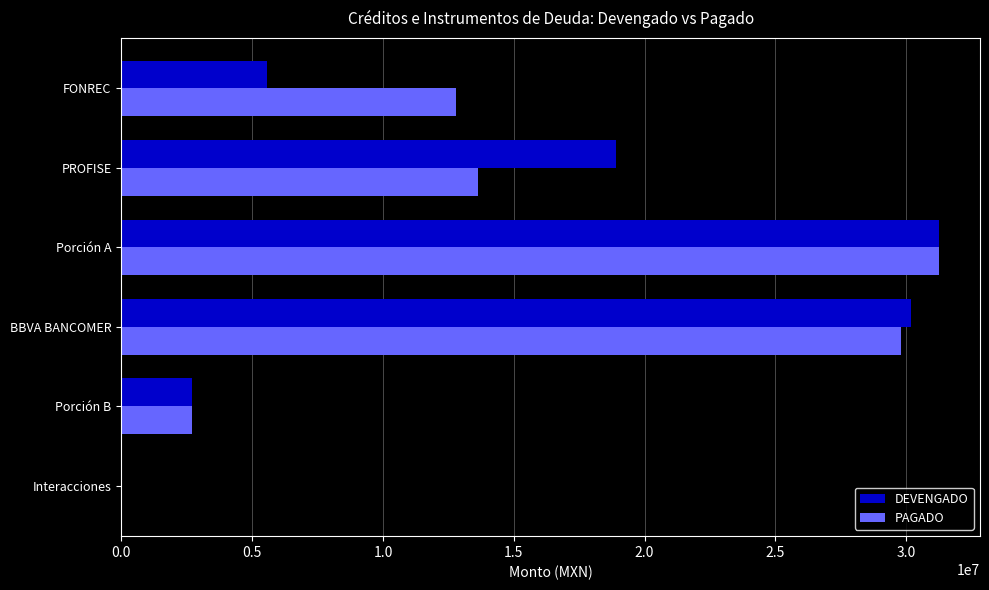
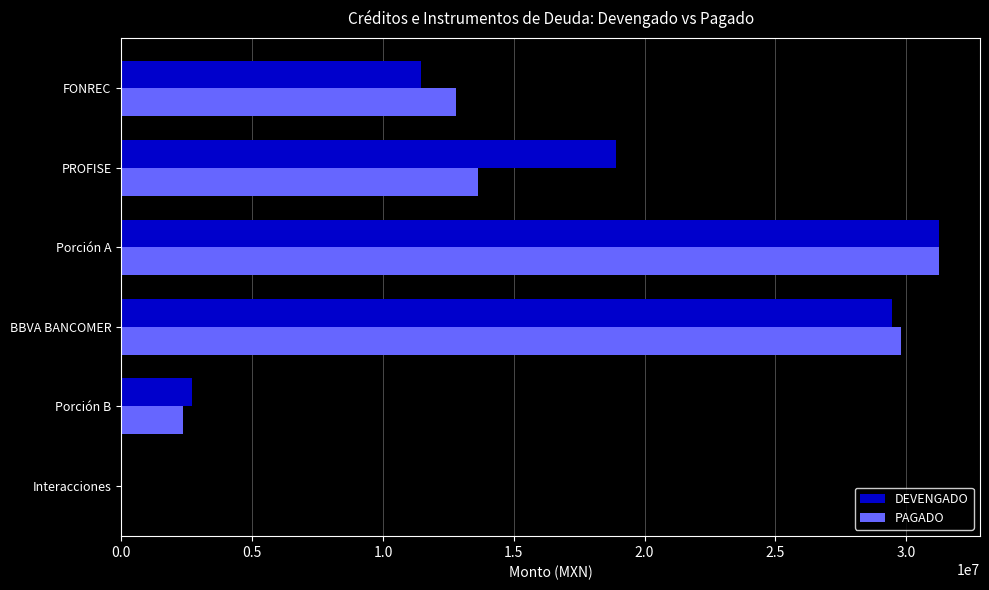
DEVENGADO, FONREC: 5600000 -> 11500000
DEVENGADO, BBVA BANCOMER: 30200000 -> 29400000
PAGADO, Porción B: 2700000 -> 2400000
